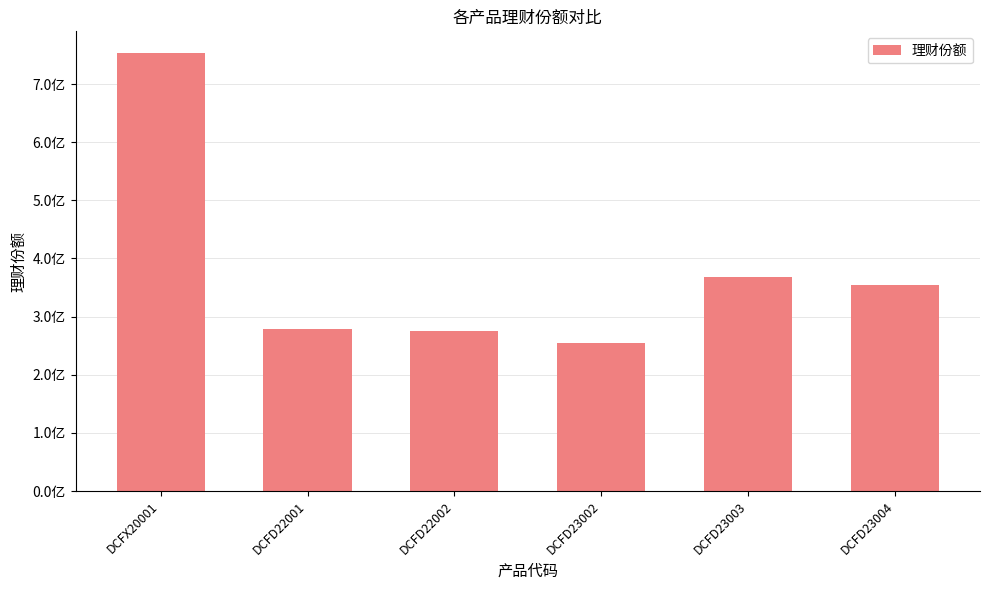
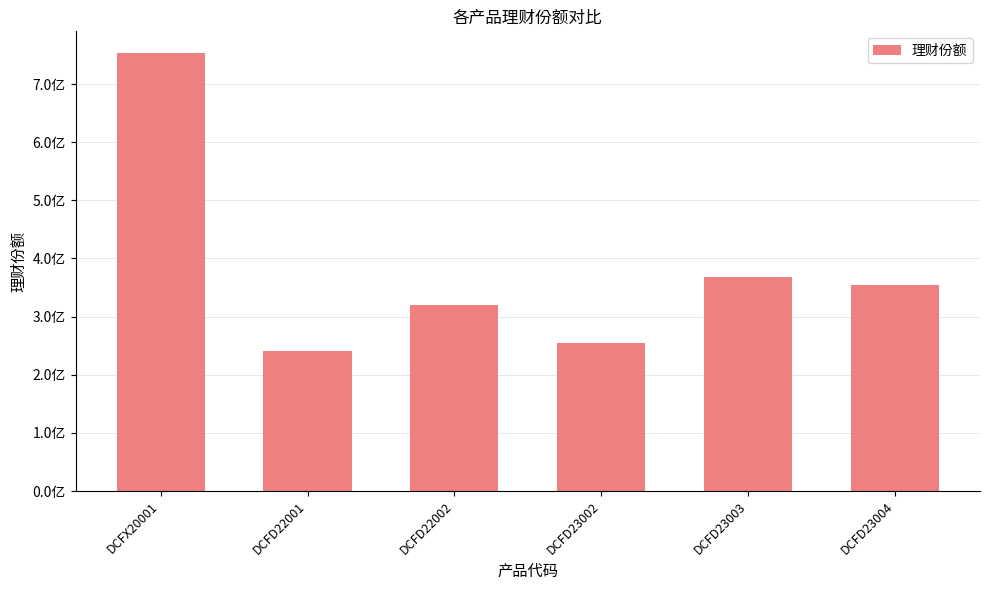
DCFD22001: 2.8亿 -> 2.4亿
DCFD22002: 2.8亿 -> 3.2亿
